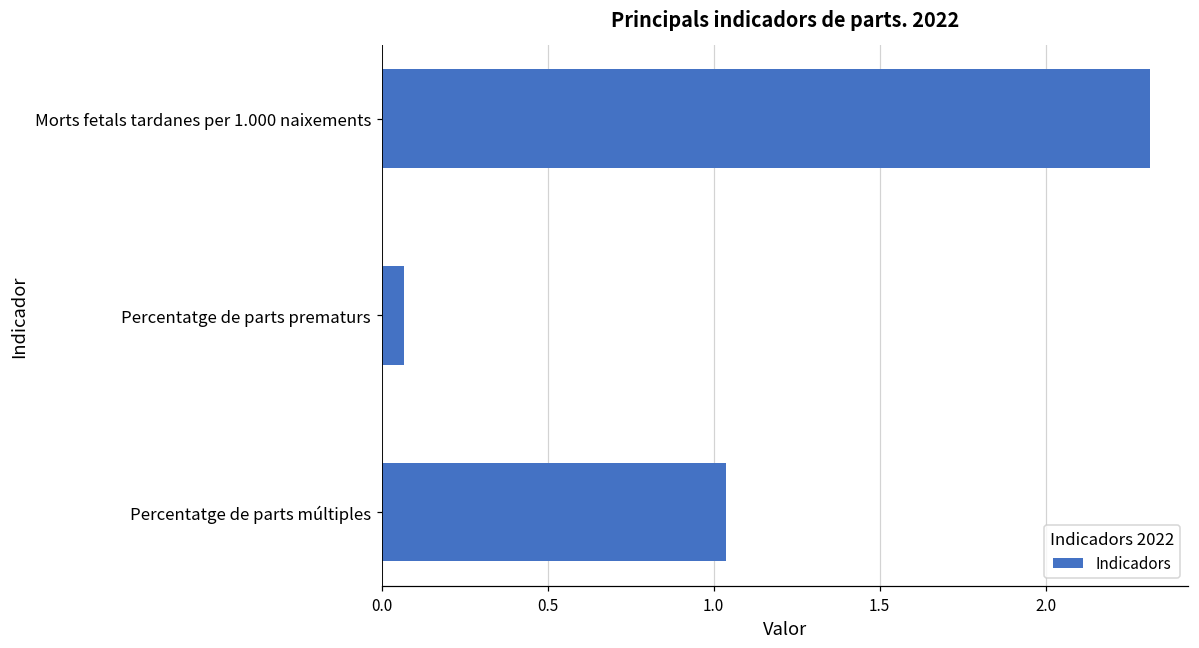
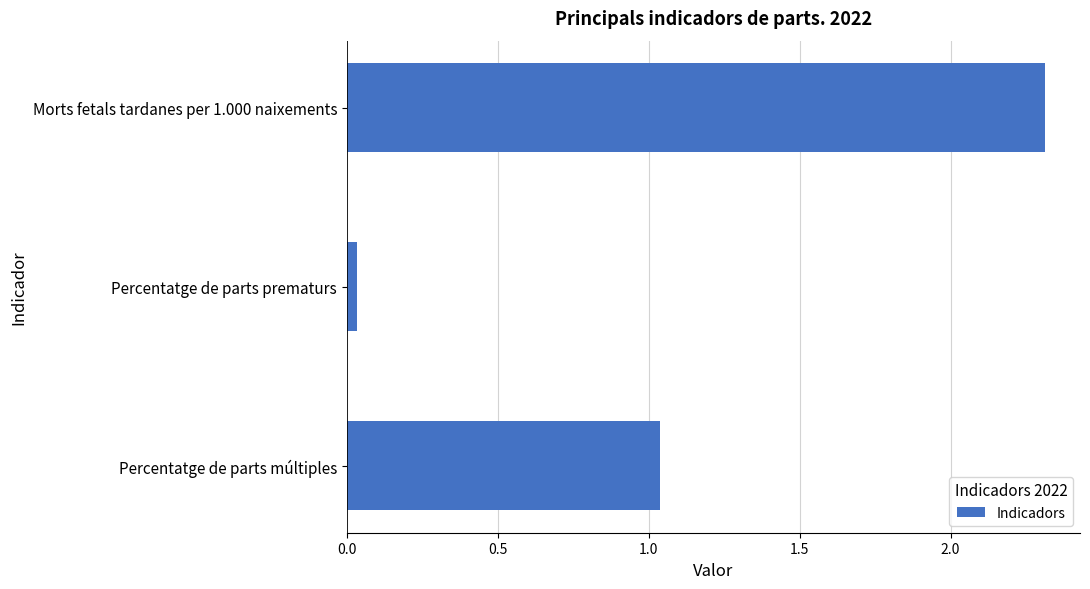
Percentatge de parts prematurs: 0.07 -> 0.03
